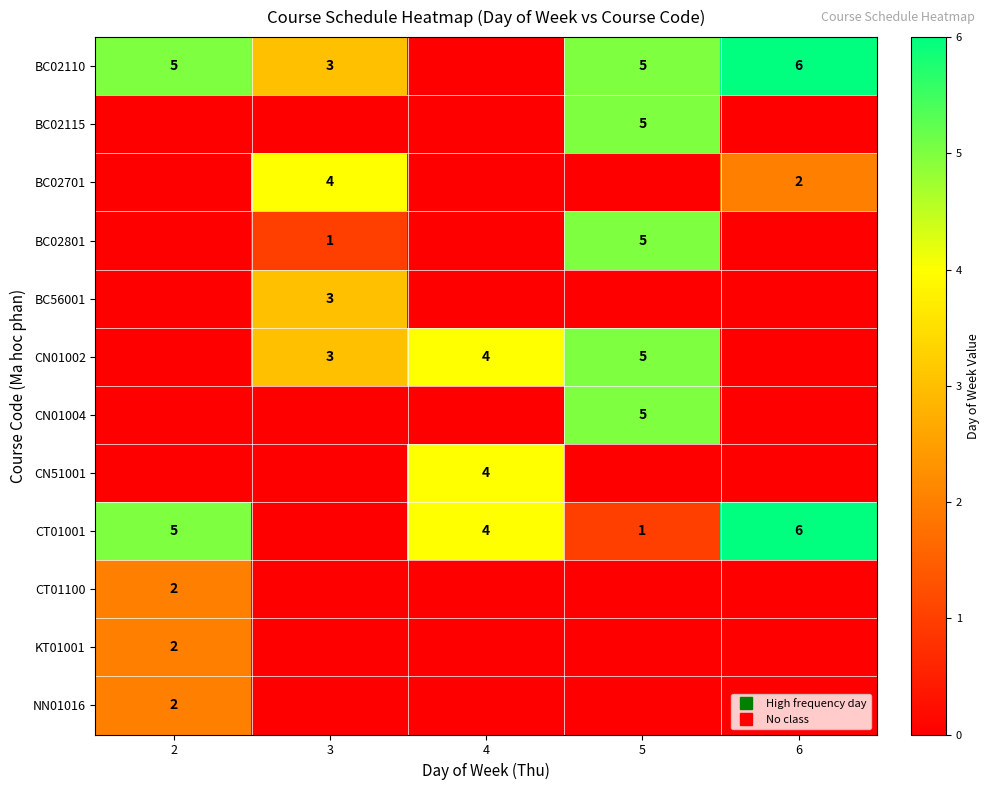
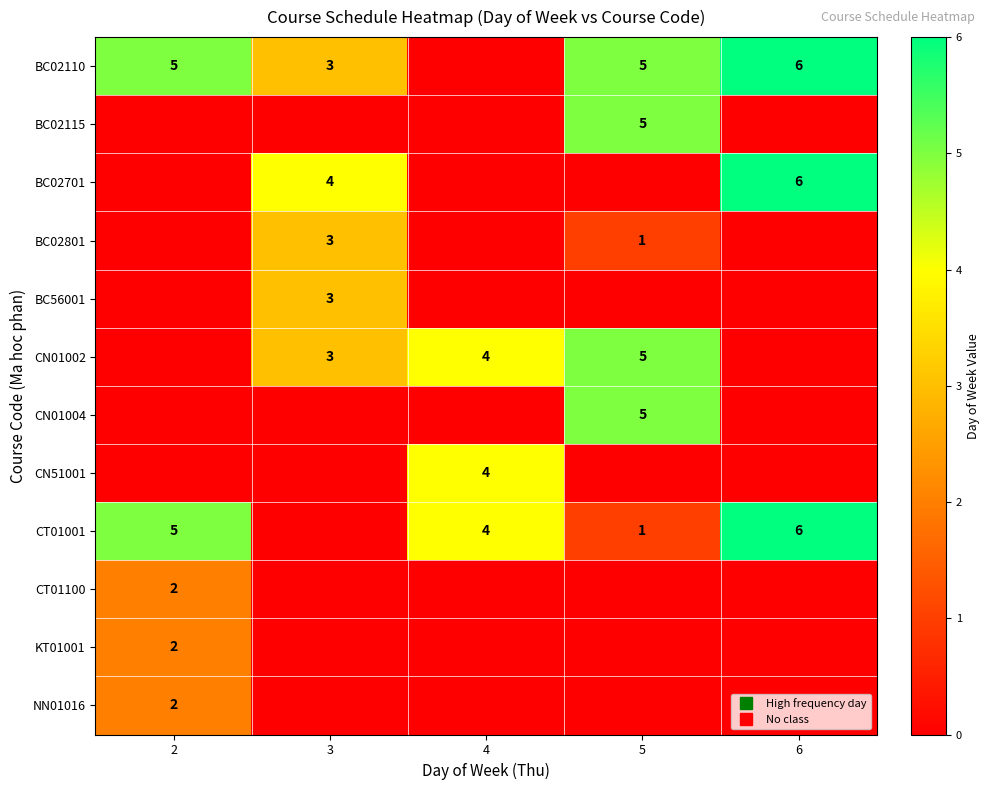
BC02701, 6: 2 -> 6
BC02801, 3: 1 -> 3
BC02801, 5: 5 -> 1
